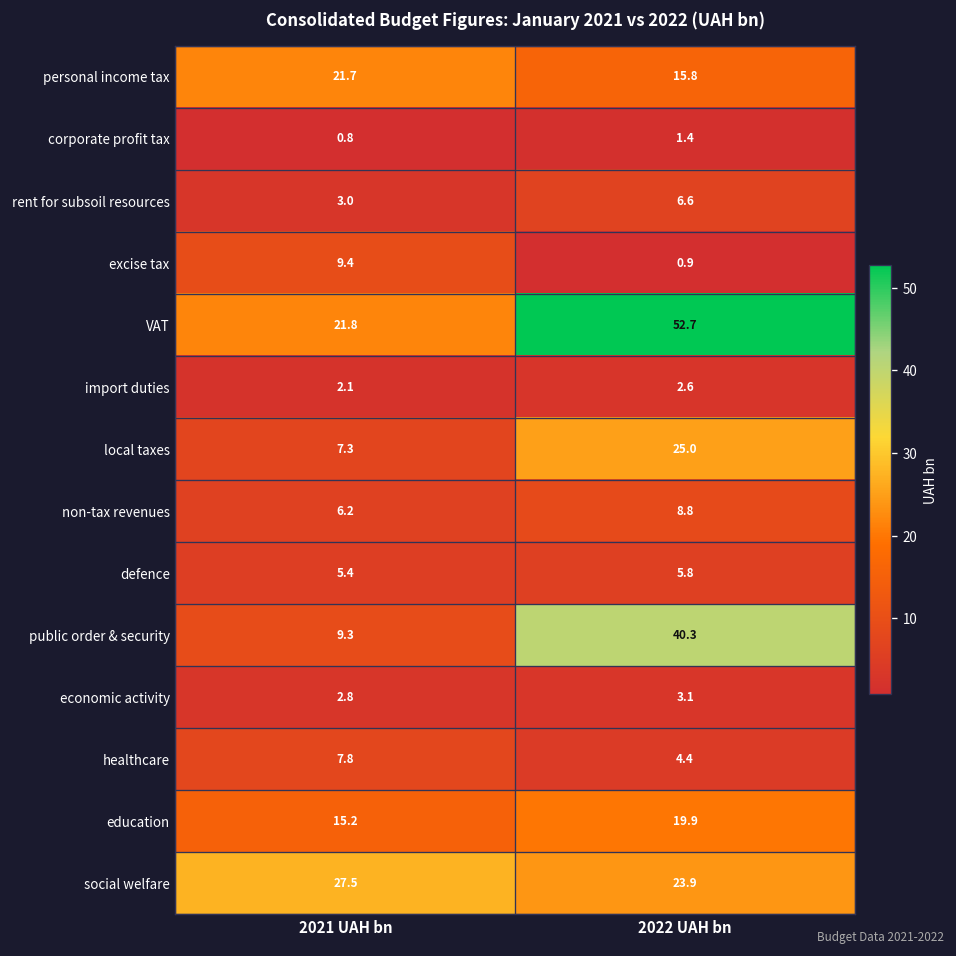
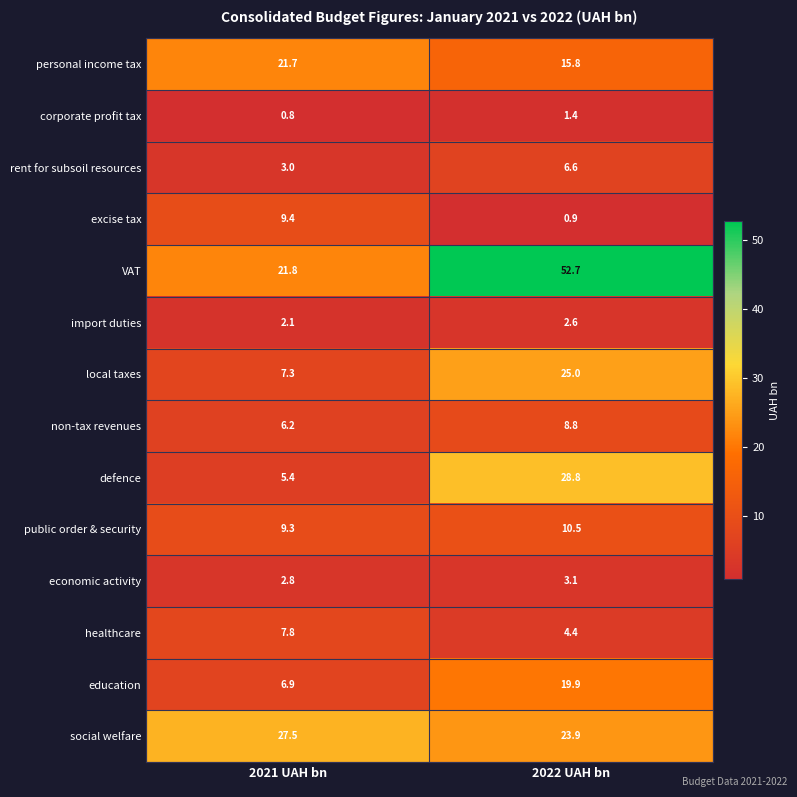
defence, 2022 UAH bn: 5.8 -> 28.8
public order & security, 2022 UAH bn: 40.3 -> 10.5
education, 2021 UAH bn: 15.2 -> 6.9
